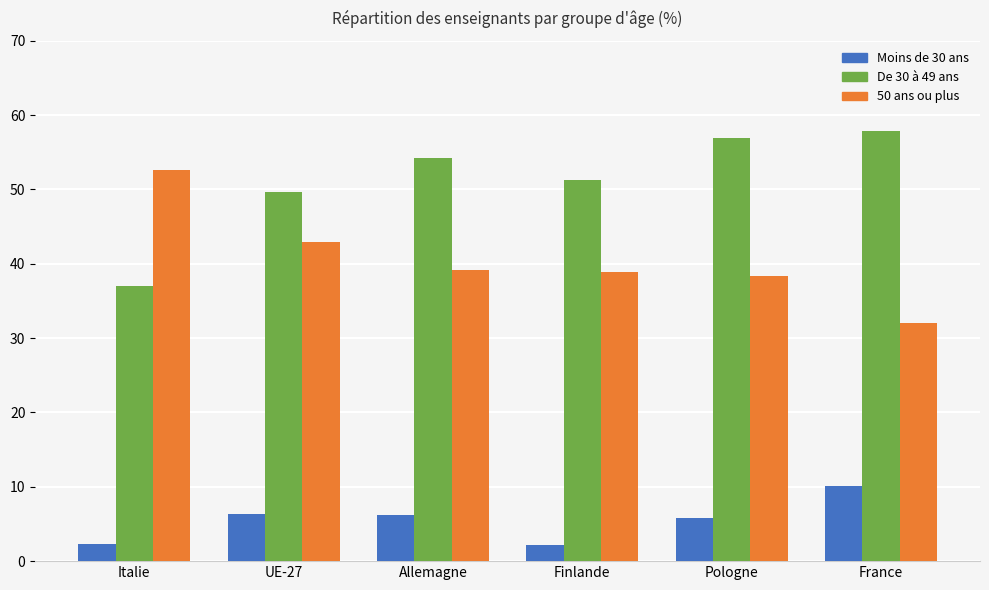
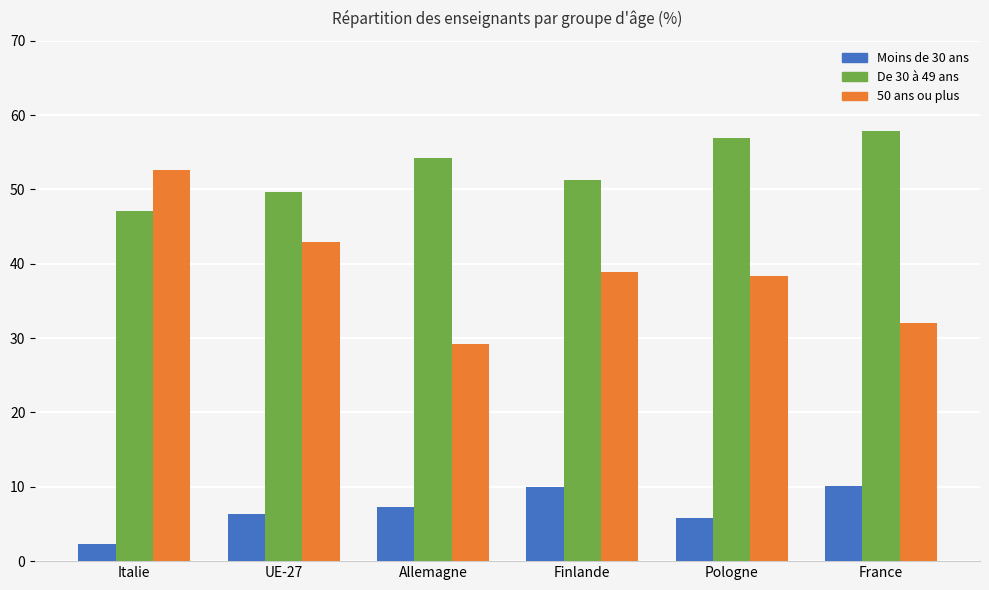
De 30 à 49 ans, Italie: 37 -> 47
Moins de 30 ans, Allemagne: 6 -> 7
50 ans ou plus, Allemagne: 39 -> 29
Moins de 30 ans, Finlande: 2 -> 10
